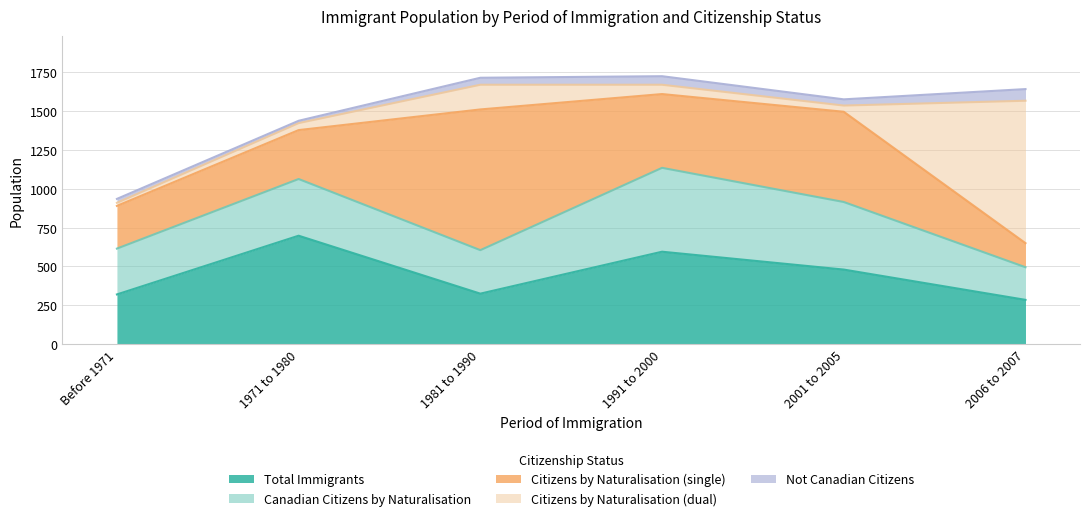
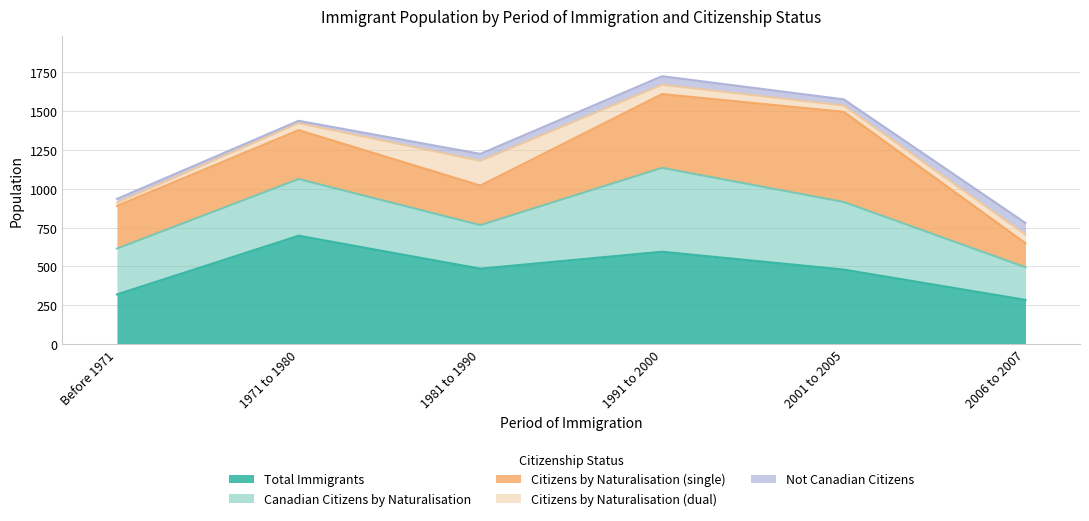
Total Immigrants, 1981 to 1990: 330 -> 490
Citizens by Naturalisation (single), 1981 to 1990: 910 -> 260
Citizens by Naturalisation (dual), 2006 to 2007: 920 -> 60
